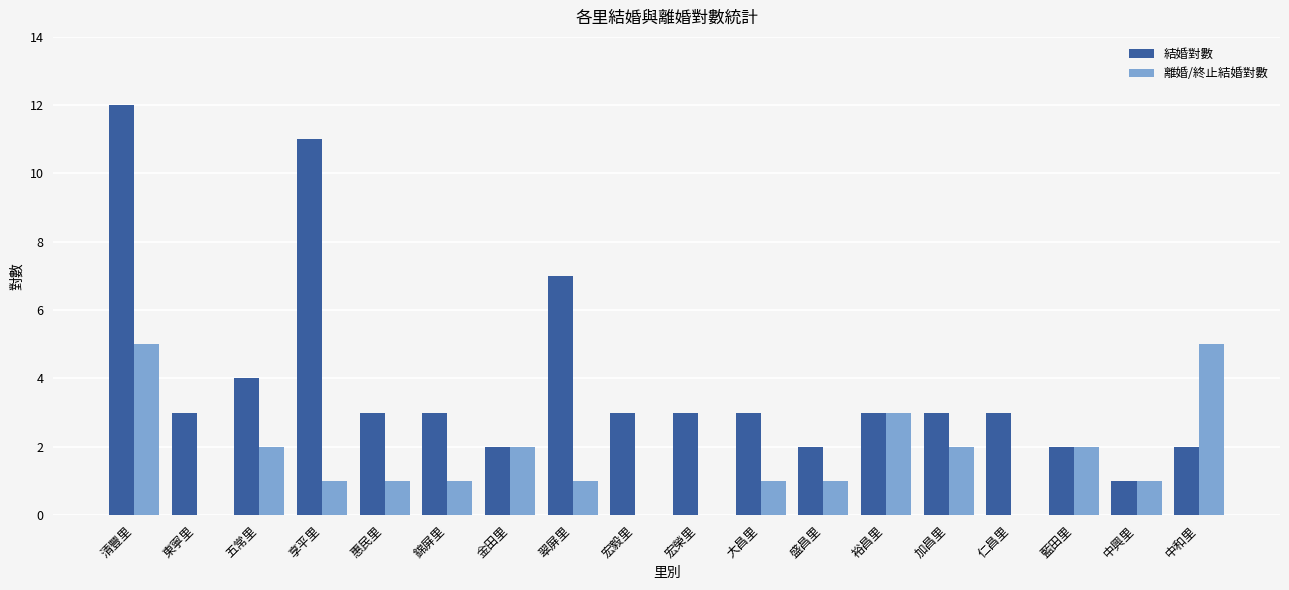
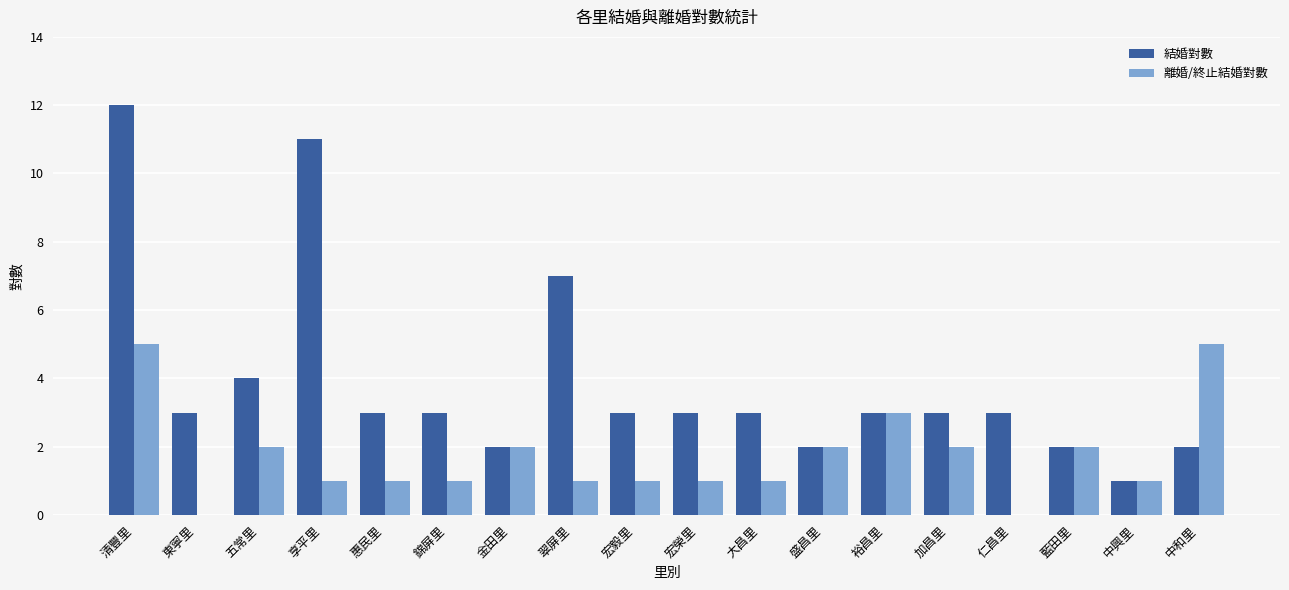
離婚/終止結婚對數, 宏毅里: 0 -> 1
離婚/終止結婚對數, 宏榮里: 0 -> 1
離婚/終止結婚對數, 盛昌里: 1 -> 2
